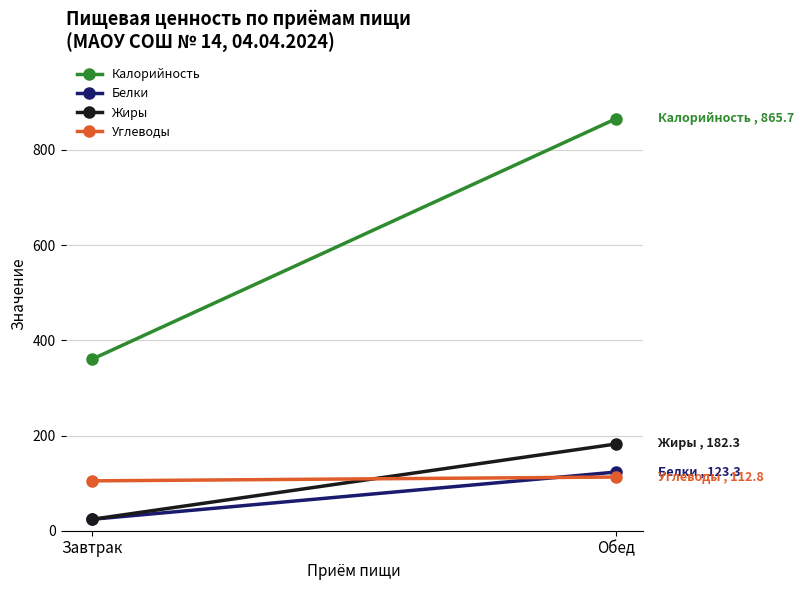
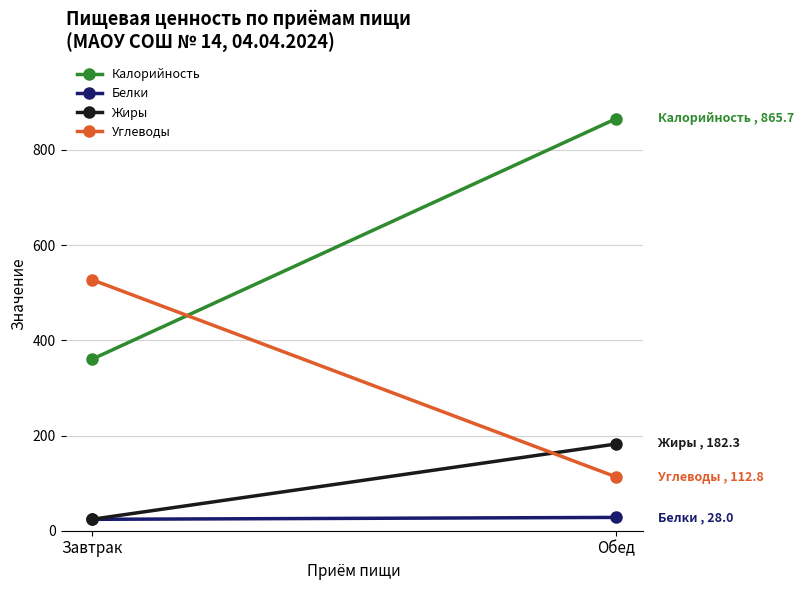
Углеводы, Завтрак: 100 -> 530
Белки, Обед: 123.3 -> 28.0
